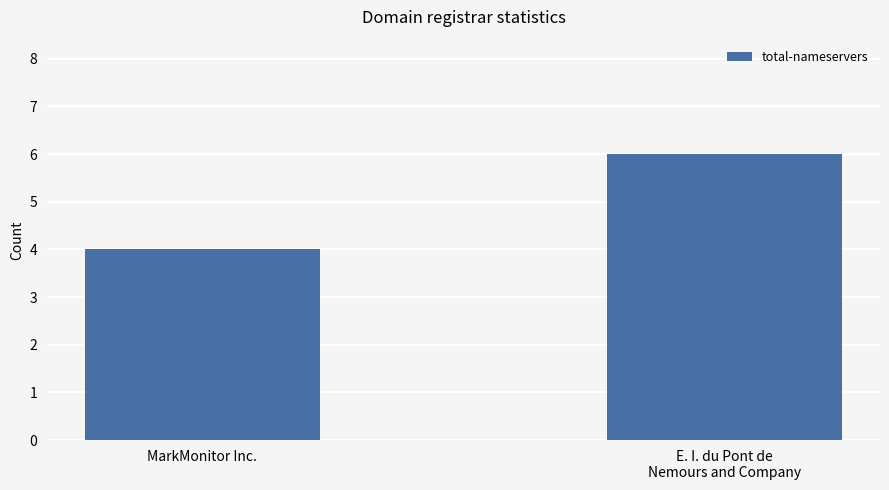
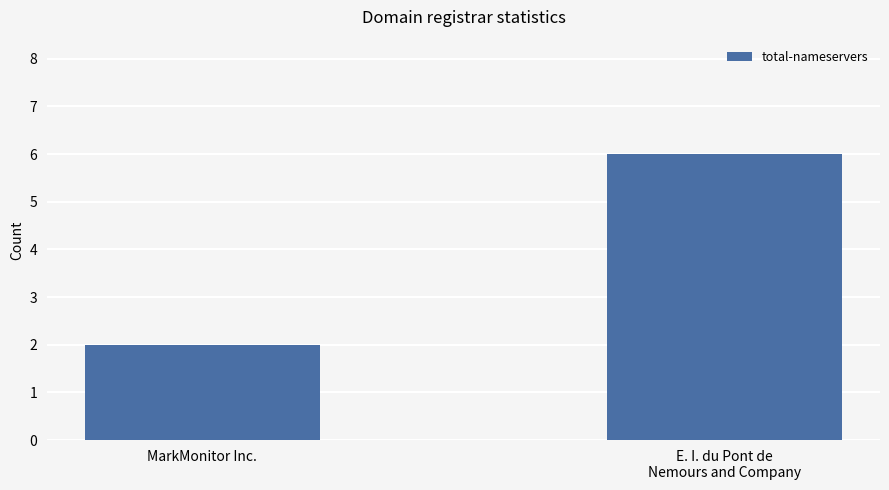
MarkMonitor Inc.: 4 -> 2
